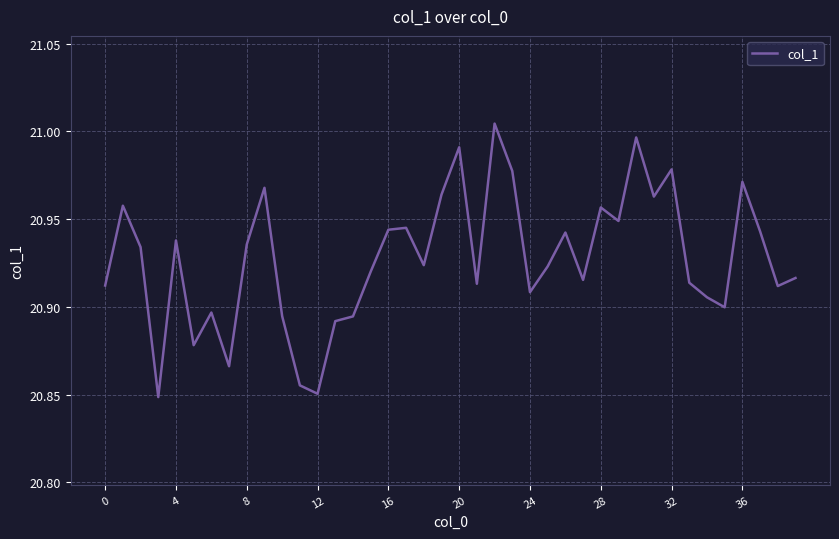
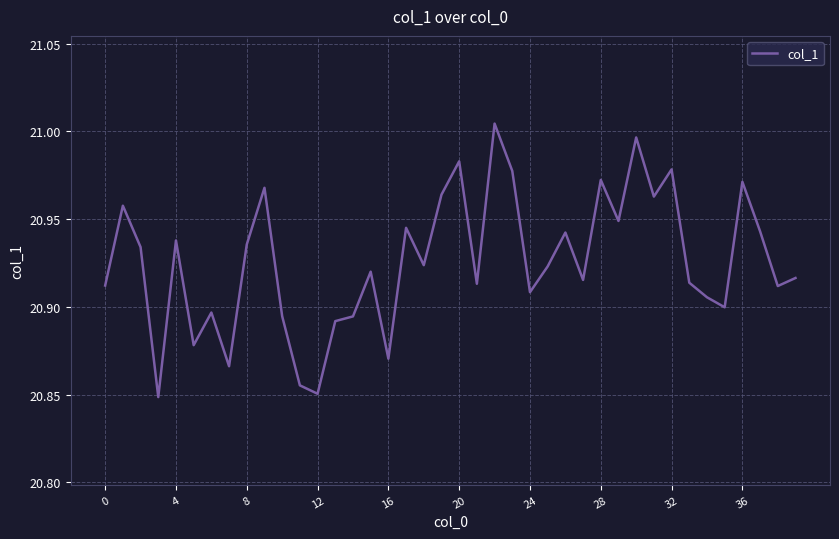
16: 20.944 -> 20.871
20: 20.991 -> 20.983
28: 20.957 -> 20.972
